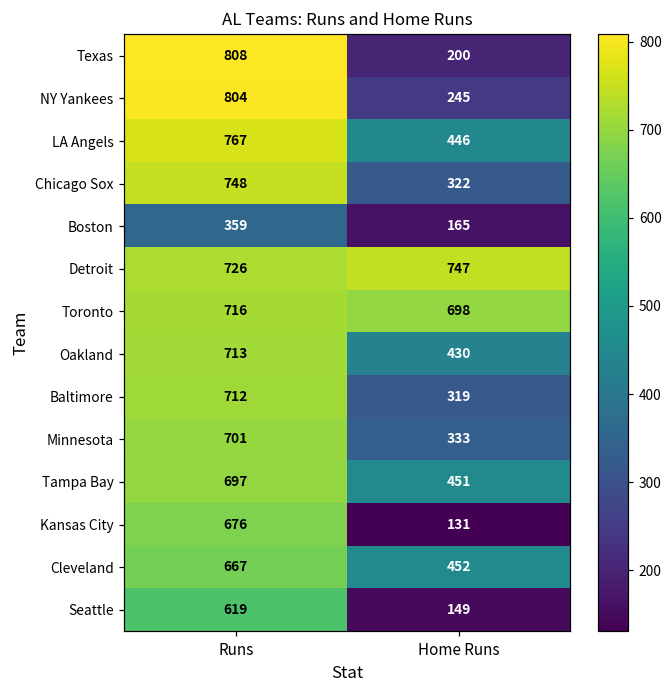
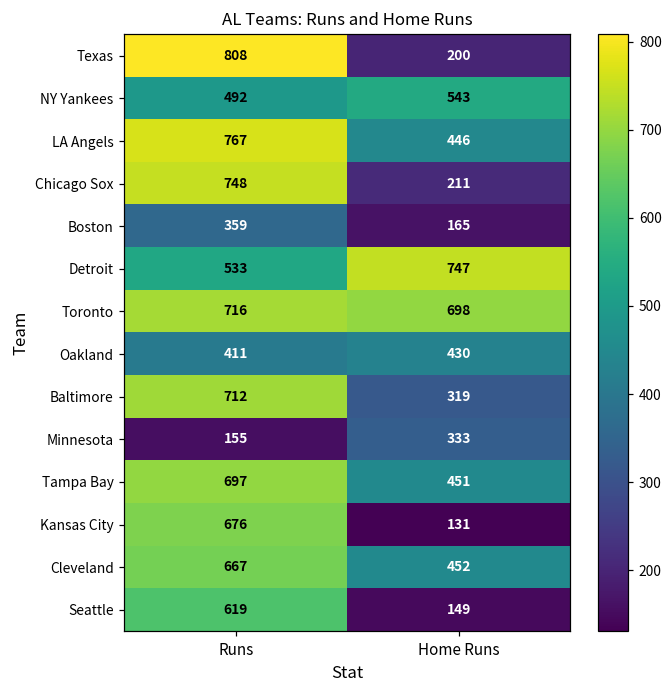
NY Yankees, Runs: 804 -> 492
NY Yankees, Home Runs: 245 -> 543
Chicago Sox, Home Runs: 322 -> 211
Detroit, Runs: 726 -> 533
Oakland, Runs: 713 -> 411
Minnesota, Runs: 701 -> 155
